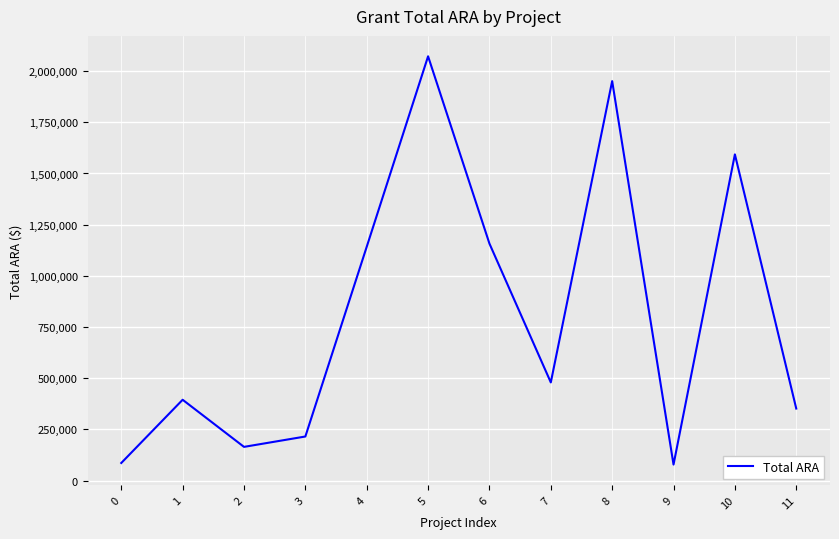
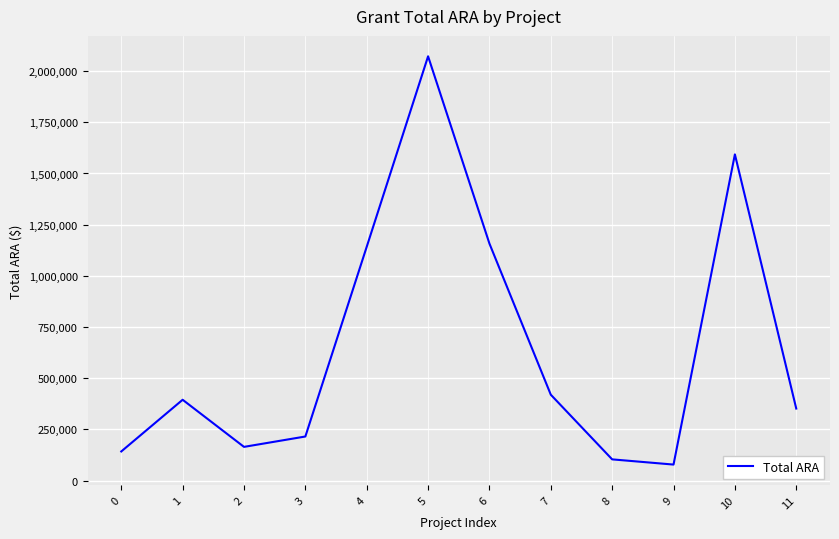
0: 90,000 -> 140,000
7: 480,000 -> 420,000
8: 1,950,000 -> 100,000
